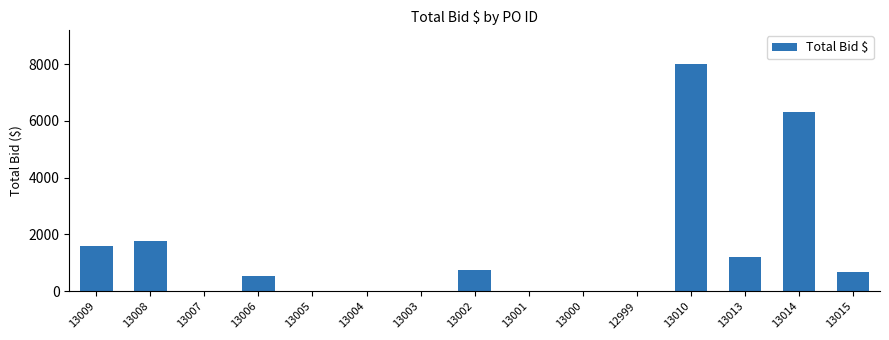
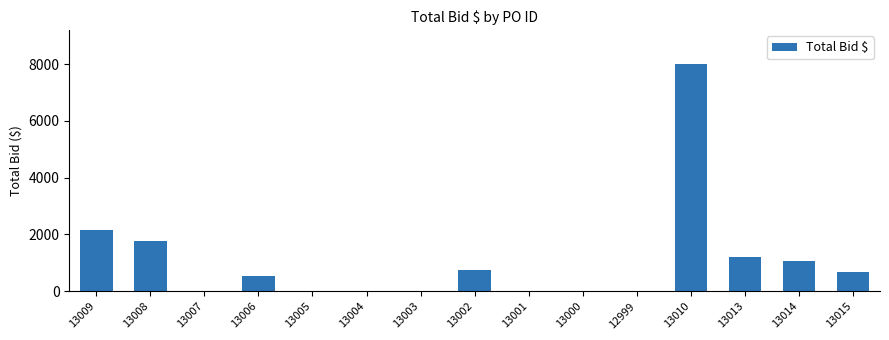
13009: 1600 -> 2200
13014: 6300 -> 1100
